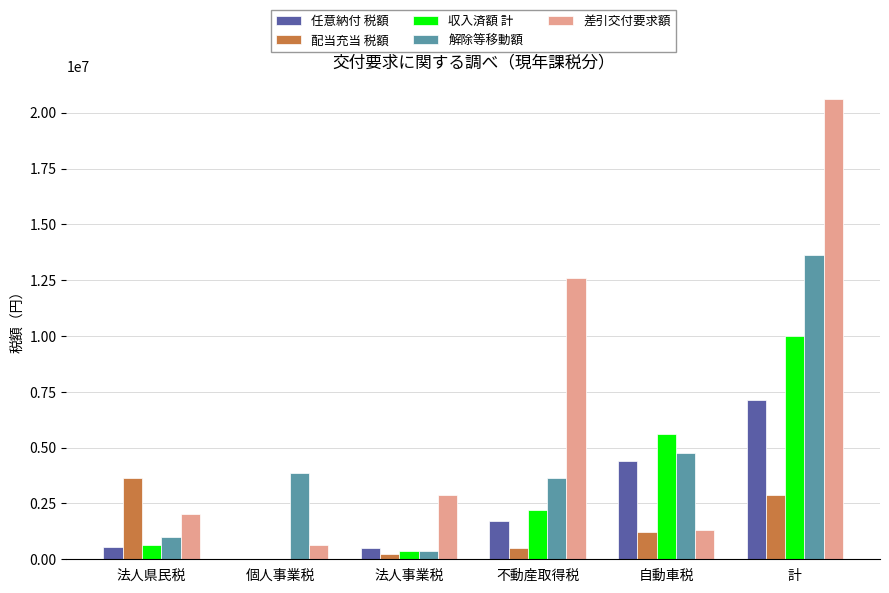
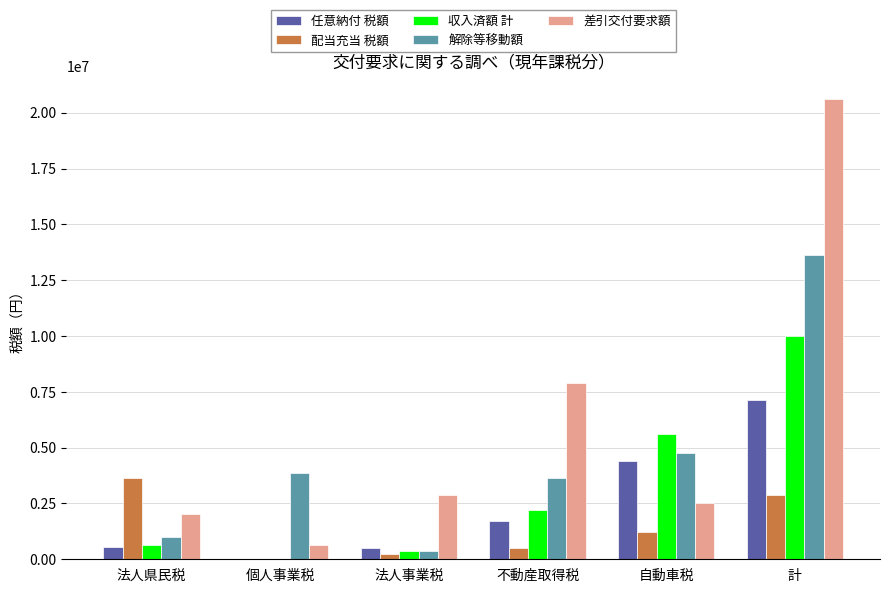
差引交付要求額, 不動産取得税: 12600000 -> 7900000
差引交付要求額, 自動車税: 1300000 -> 2500000
